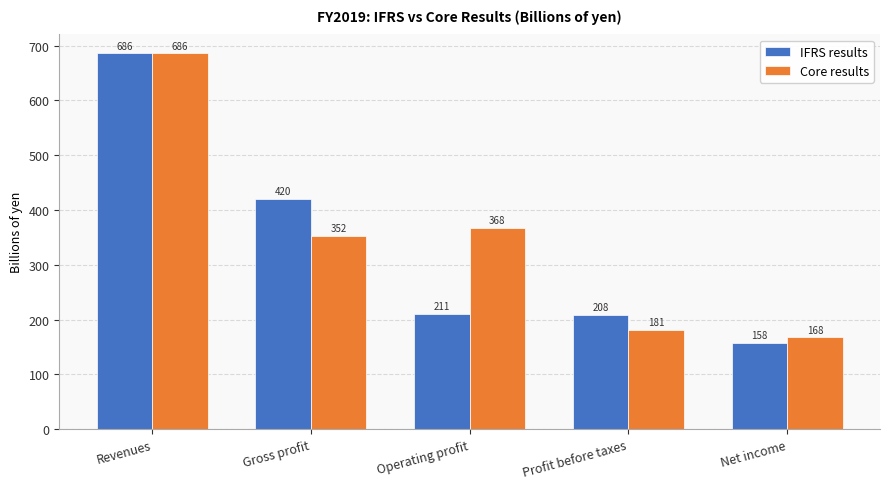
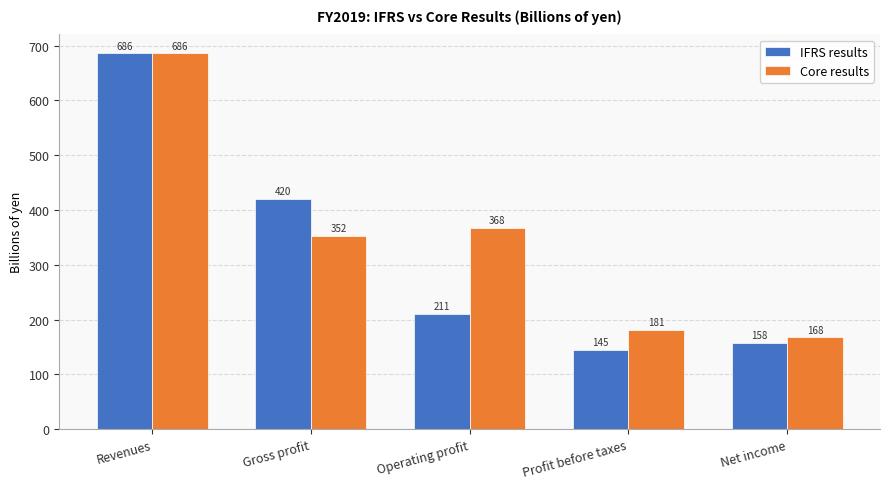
IFRS results, Profit before taxes: 208 -> 145
